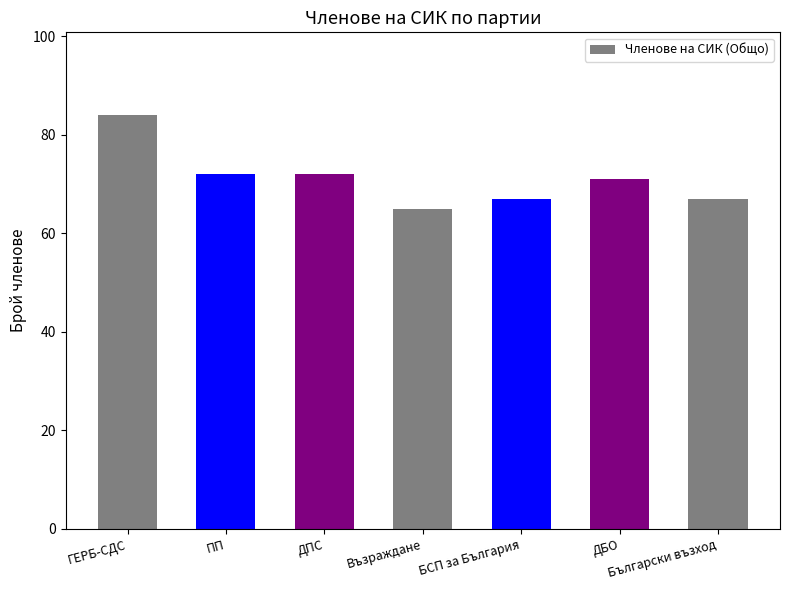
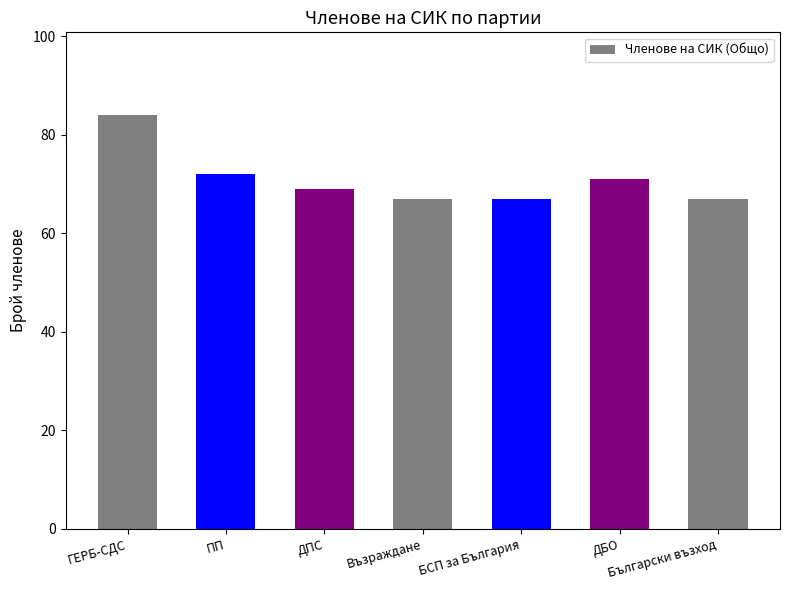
ДПС: 72 -> 69
Възраждане: 65 -> 67
